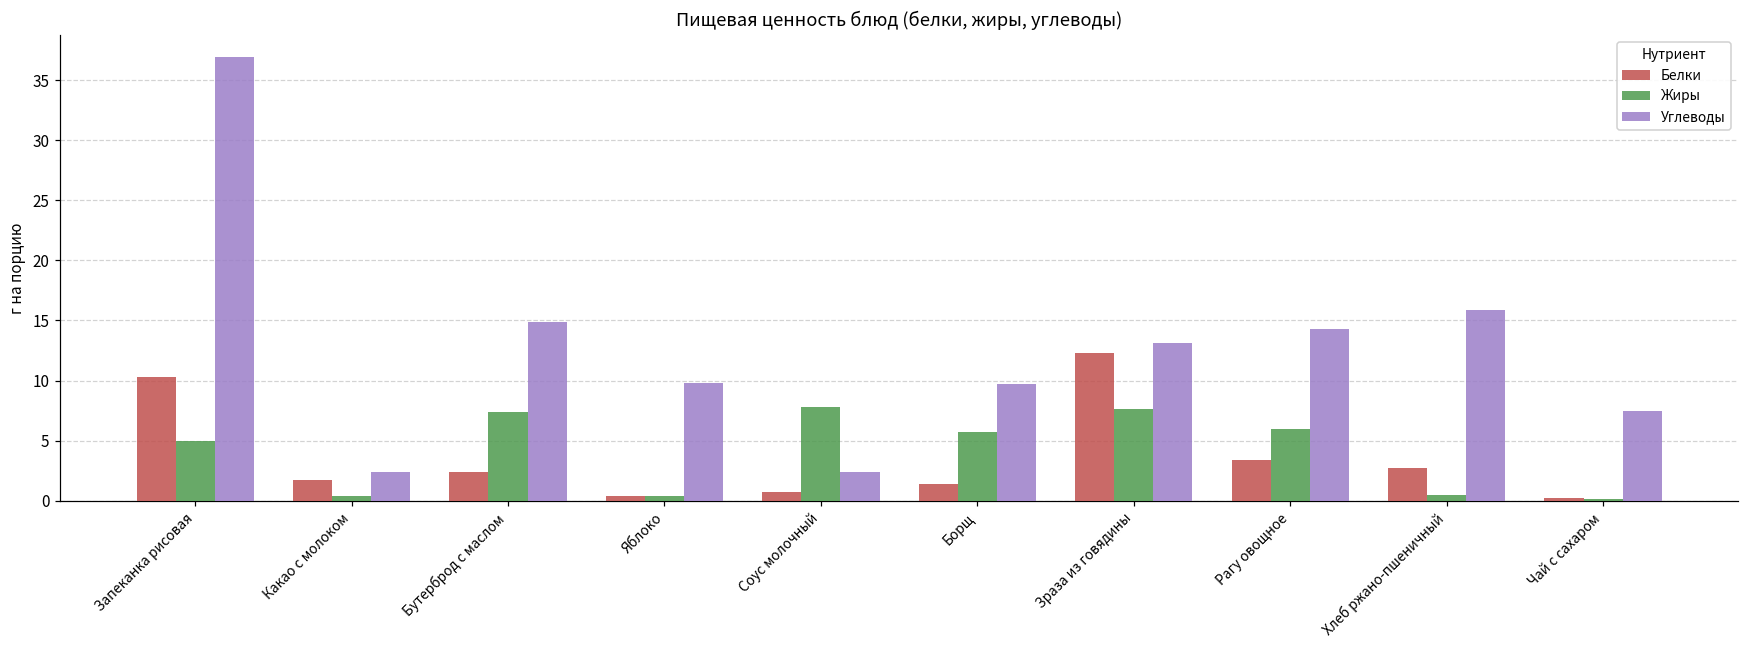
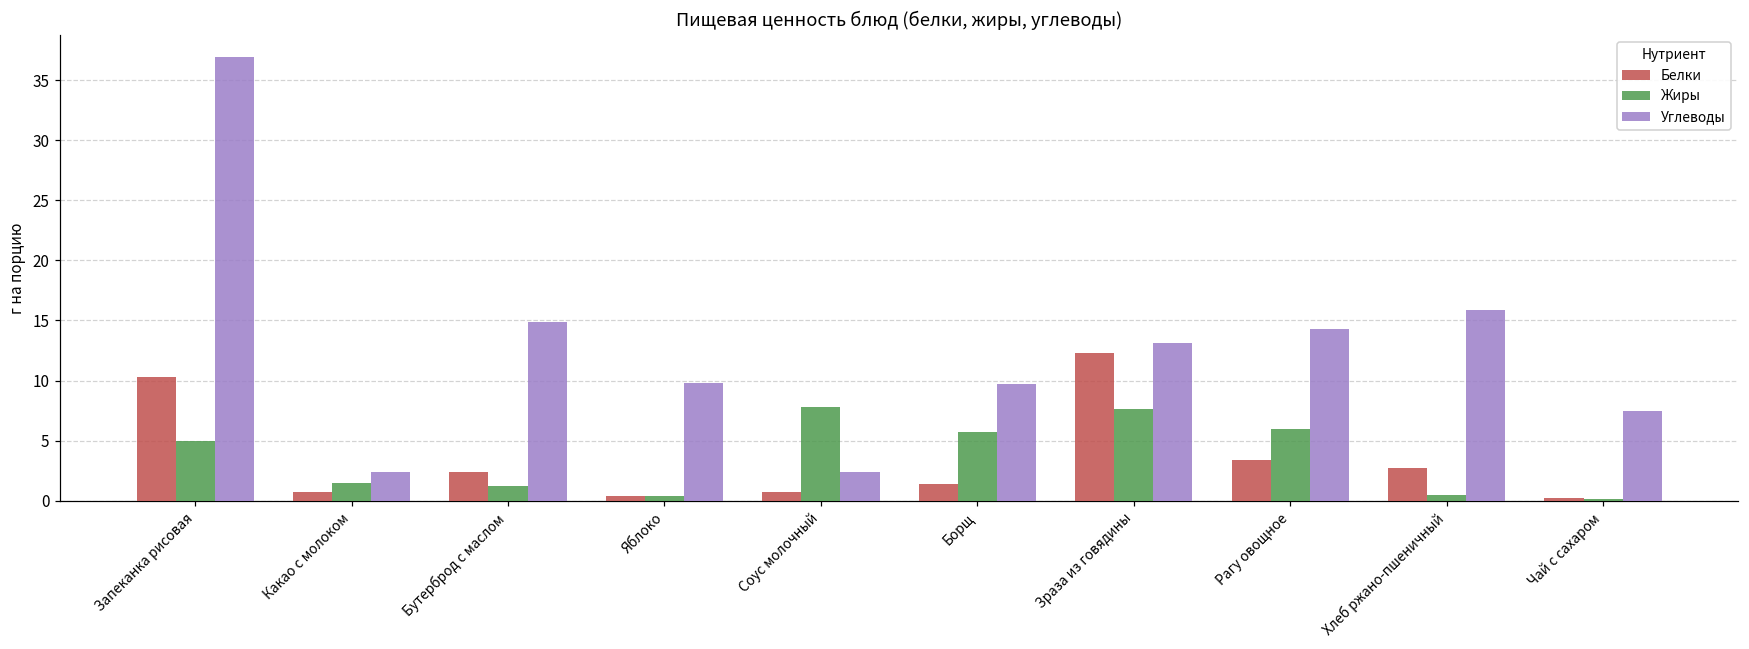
Белки, Какао с молоком: 1.7 -> 0.7
Жиры, Какао с молоком: 0.4 -> 1.5
Жиры, Бутерброд с маслом: 7.4 -> 1.2
